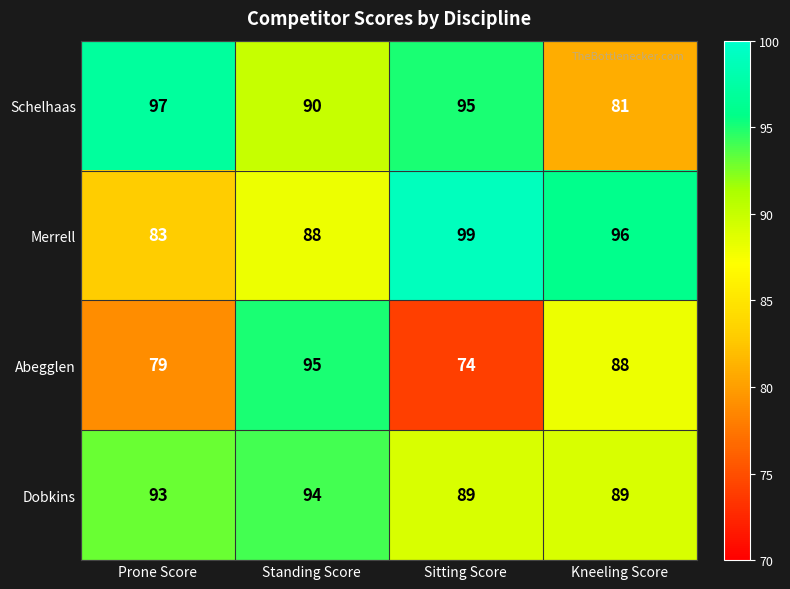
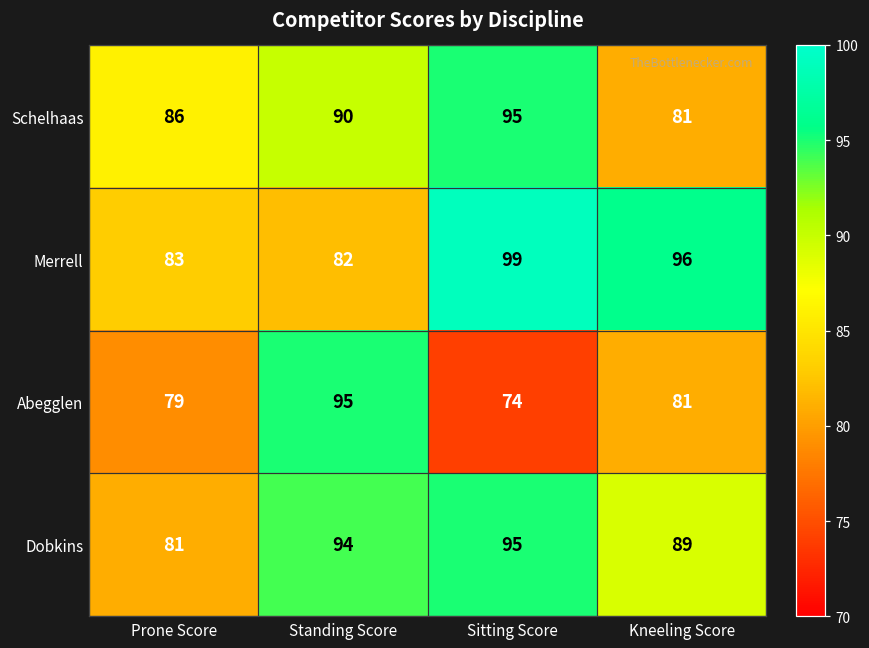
Schelhaas, Prone Score: 97 -> 86
Merrell, Standing Score: 88 -> 82
Abegglen, Kneeling Score: 88 -> 81
Dobkins, Prone Score: 93 -> 81
Dobkins, Sitting Score: 89 -> 95
